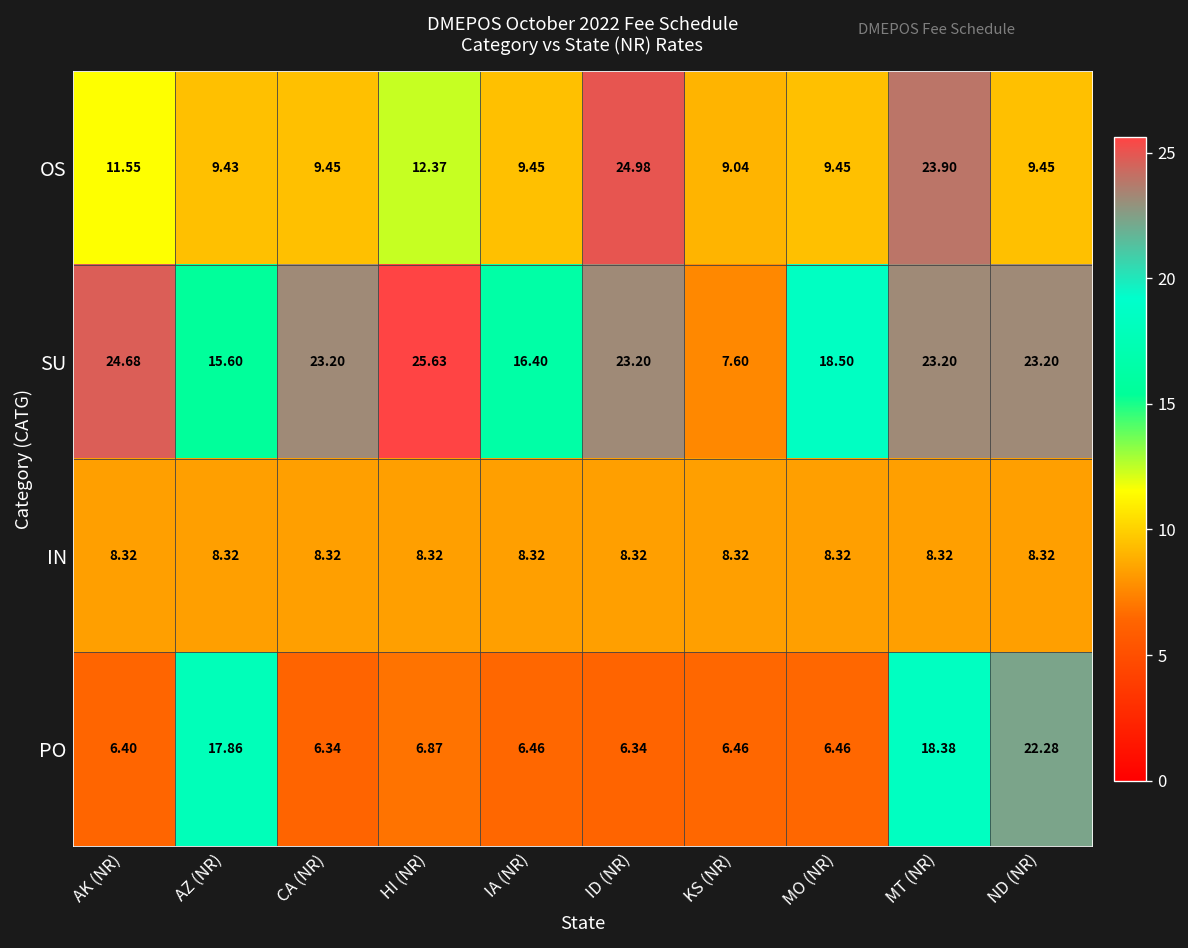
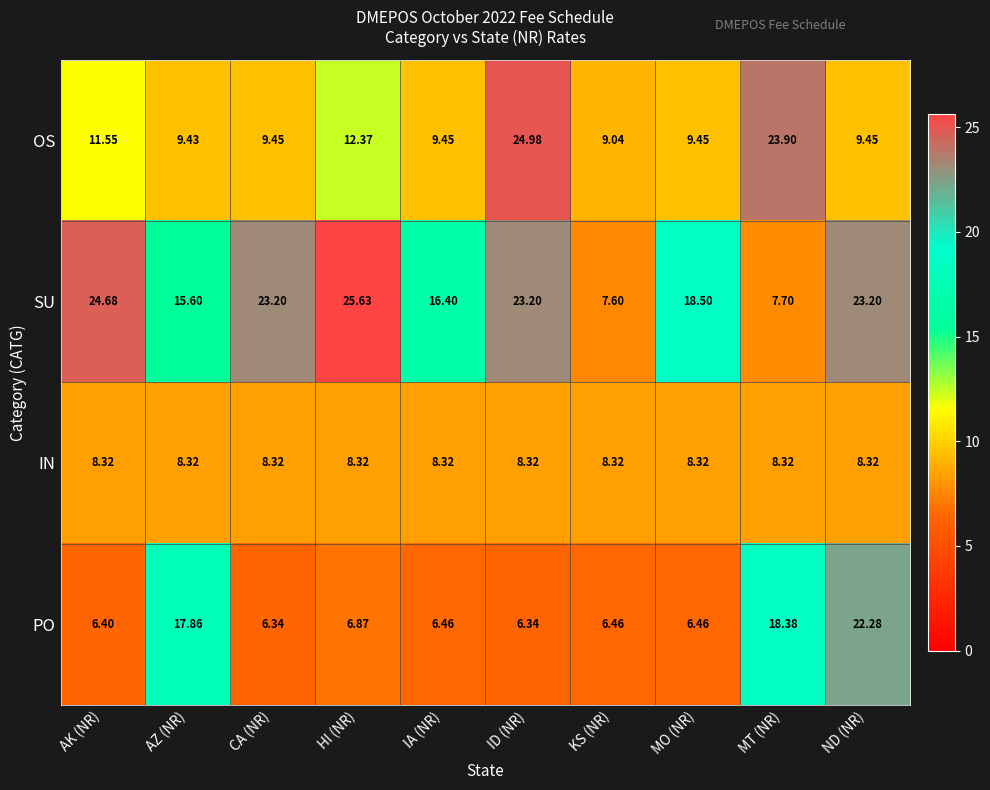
SU, MT (NR): 23.20 -> 7.70
